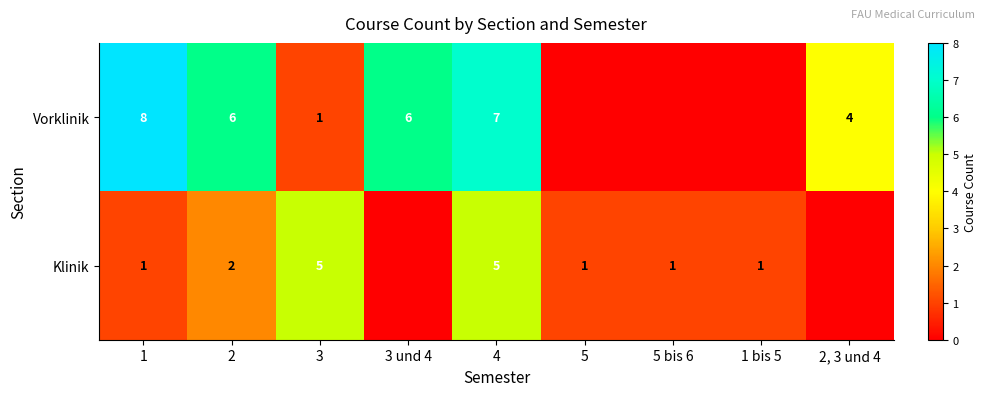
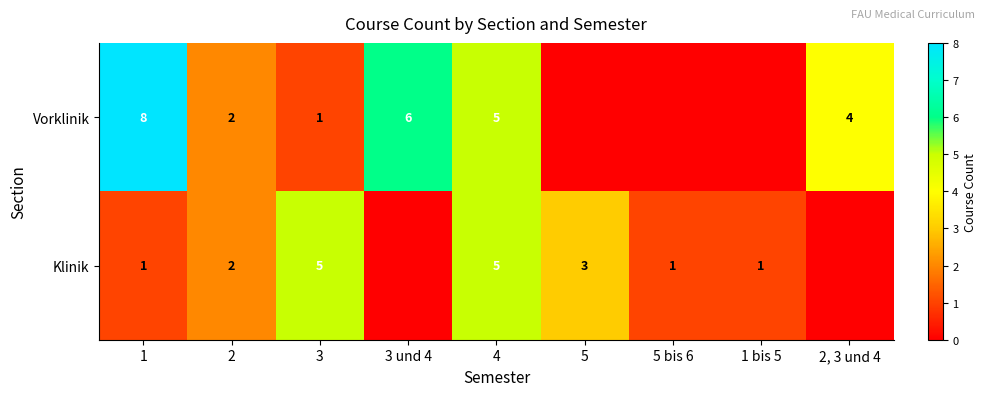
Vorklinik, 2: 6 -> 2
Vorklinik, 4: 7 -> 5
Klinik, 5: 1 -> 3
